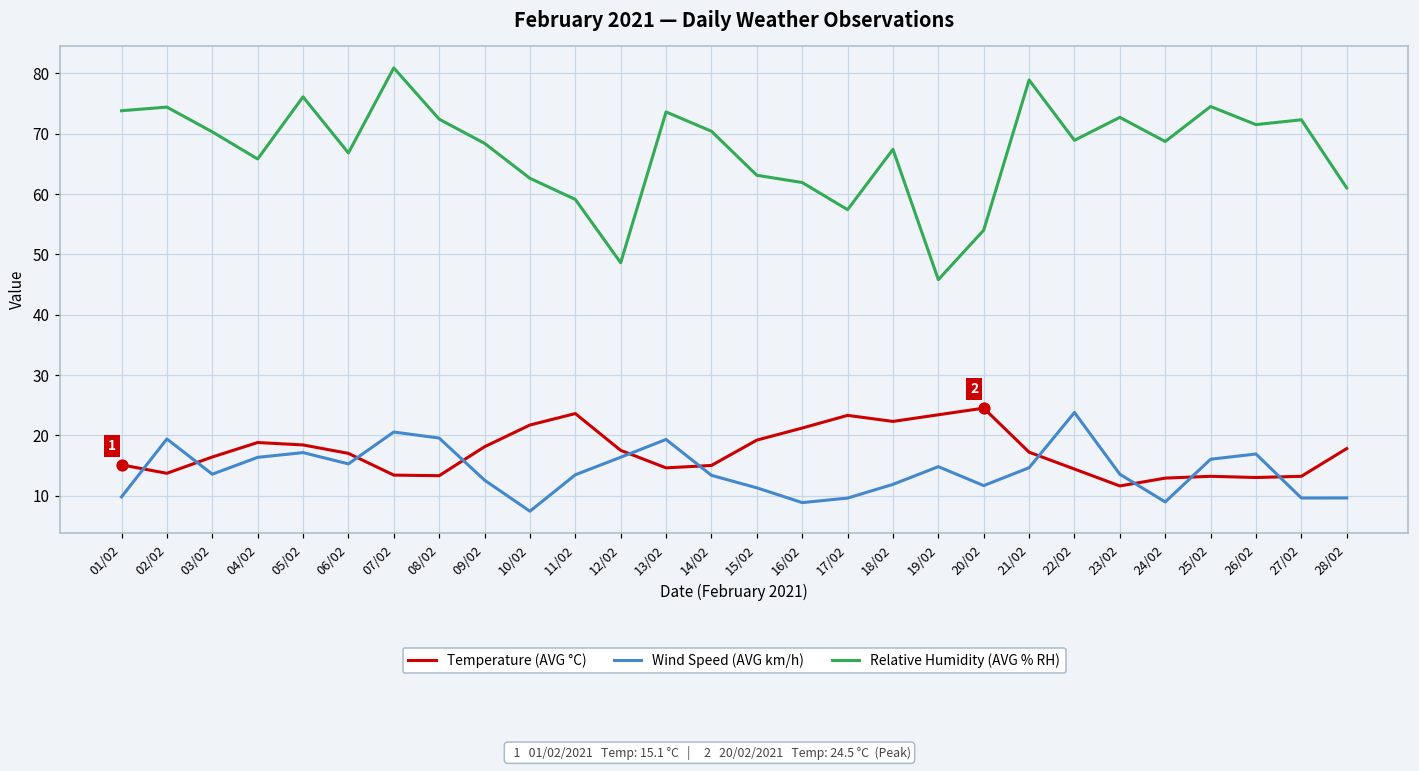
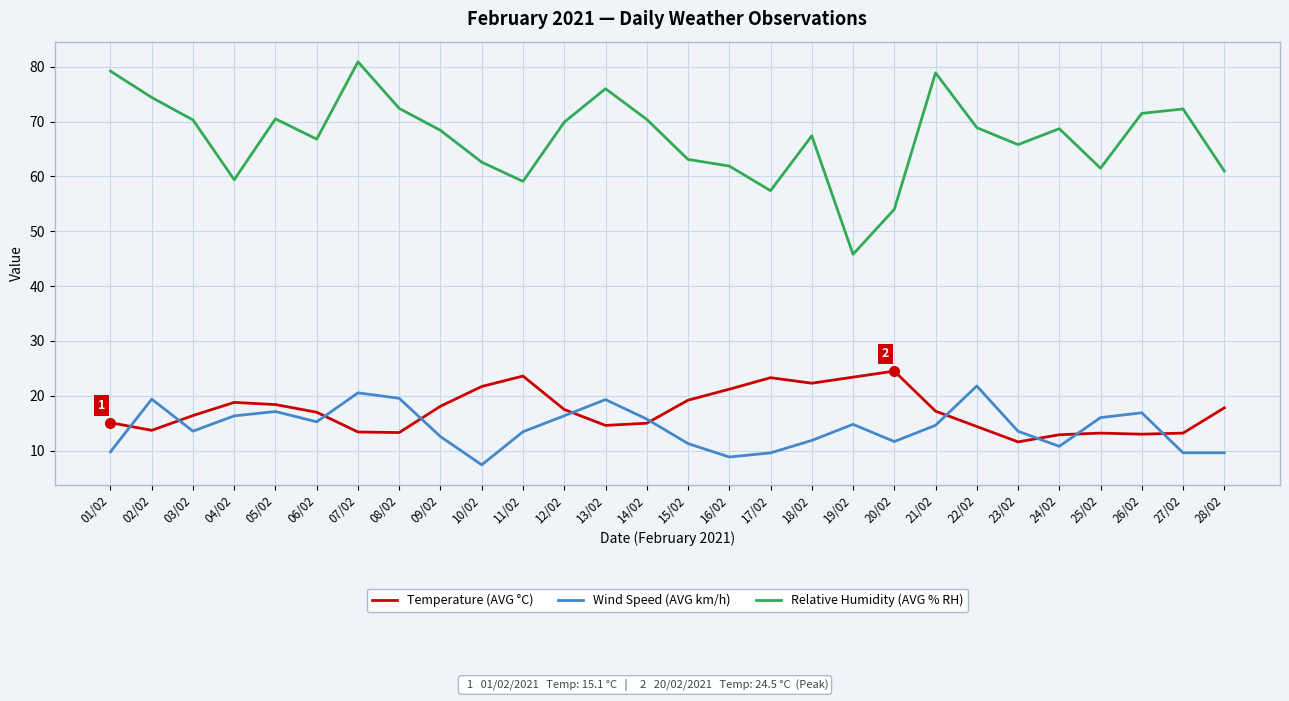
Relative Humidity (AVG % RH), 01/02: 74 -> 79
Relative Humidity (AVG % RH), 04/02: 66 -> 59
Relative Humidity (AVG % RH), 05/02: 76 -> 71
Relative Humidity (AVG % RH), 12/02: 49 -> 70
Relative Humidity (AVG % RH), 13/02: 74 -> 76
Wind Speed (AVG km/h), 14/02: 13 -> 16
Wind Speed (AVG km/h), 22/02: 24 -> 22
Relative Humidity (AVG % RH), 23/02: 73 -> 66
Wind Speed (AVG km/h), 24/02: 9 -> 11
Relative Humidity (AVG % RH), 25/02: 75 -> 62
